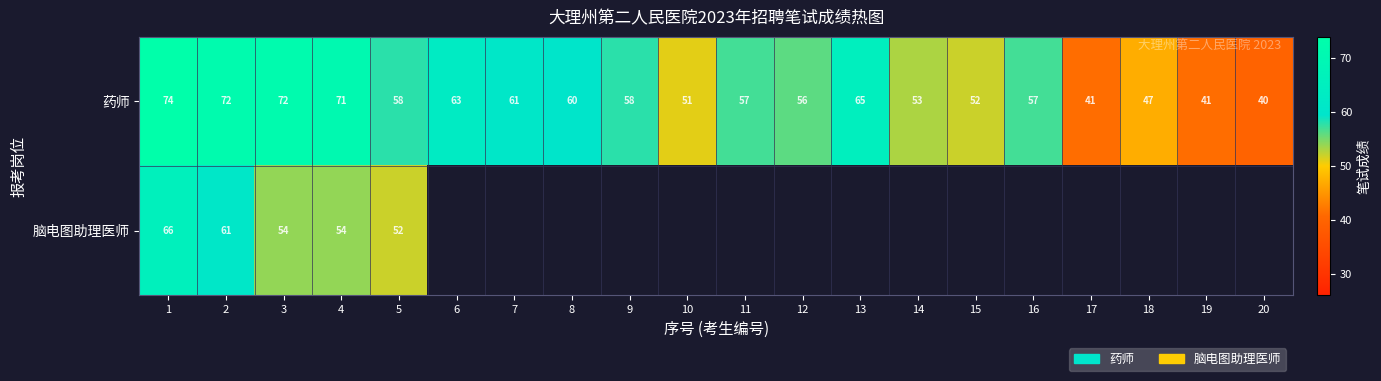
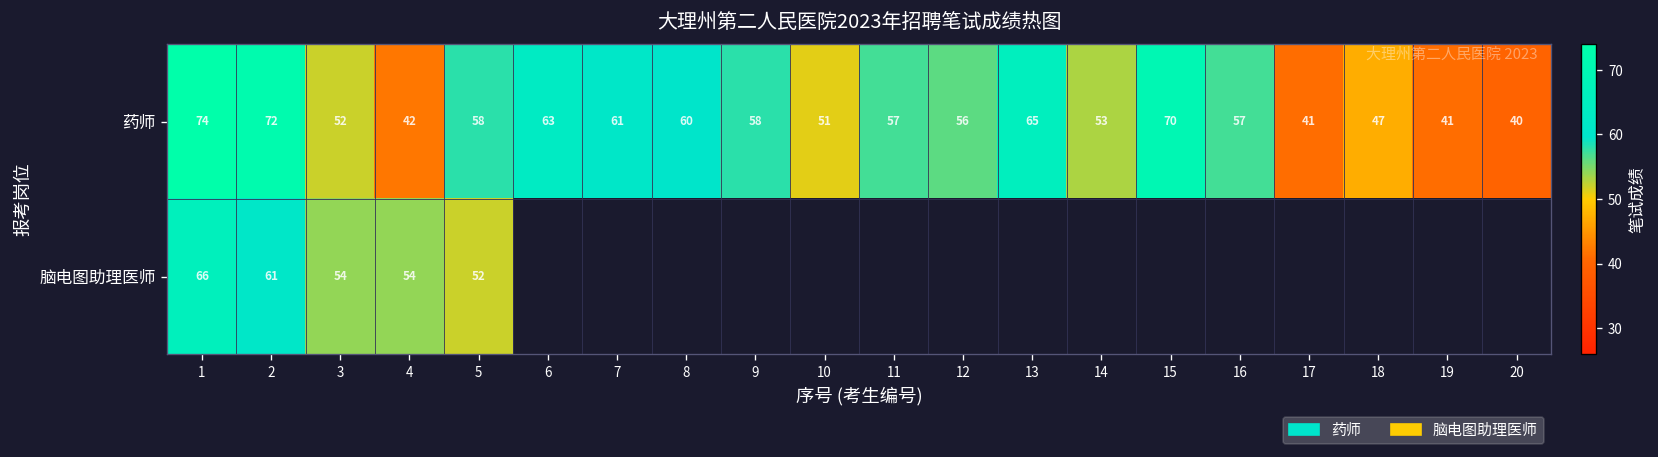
药师, 3: 72 -> 52
药师, 4: 71 -> 42
药师, 15: 52 -> 70
